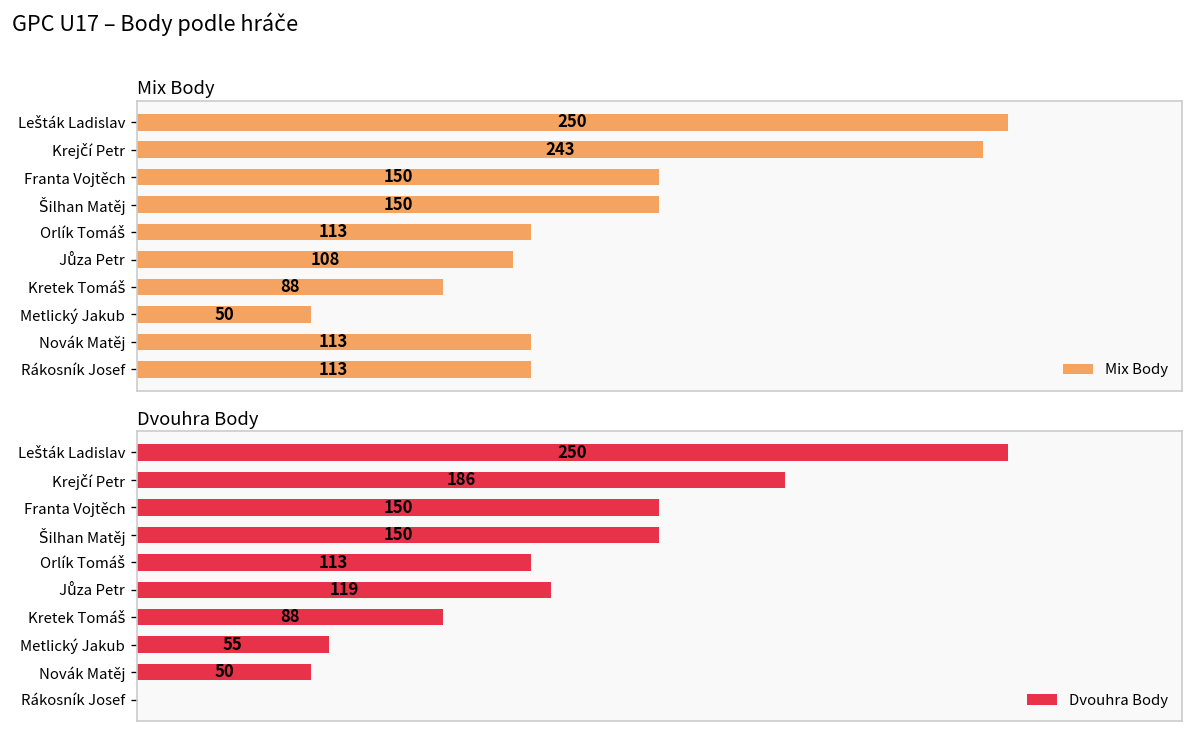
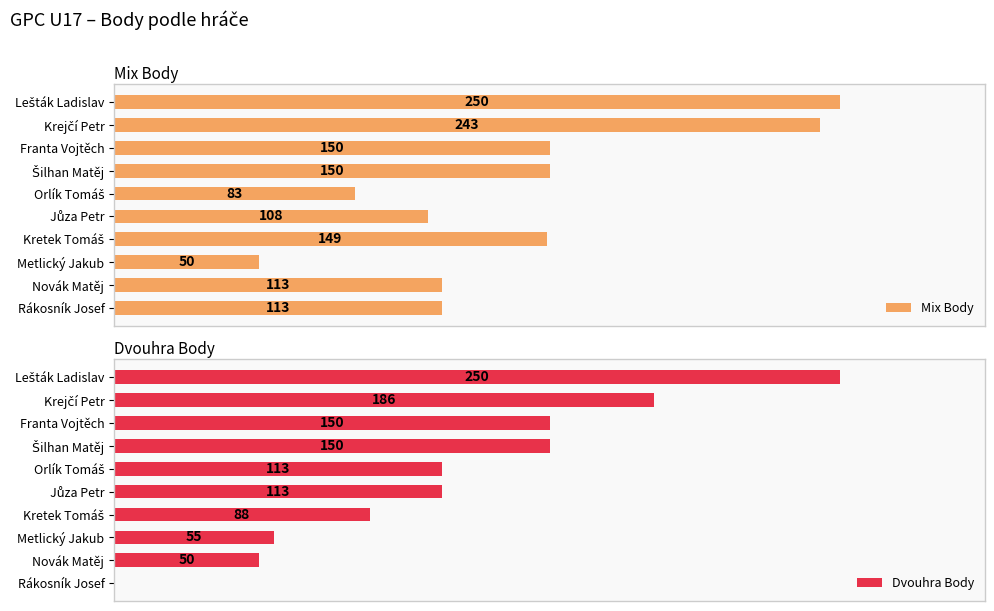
Mix Body, Orlík Tomáš: 113 -> 83
Mix Body, Kretek Tomáš: 88 -> 149
Dvouhra Body, Jůza Petr: 119 -> 113
